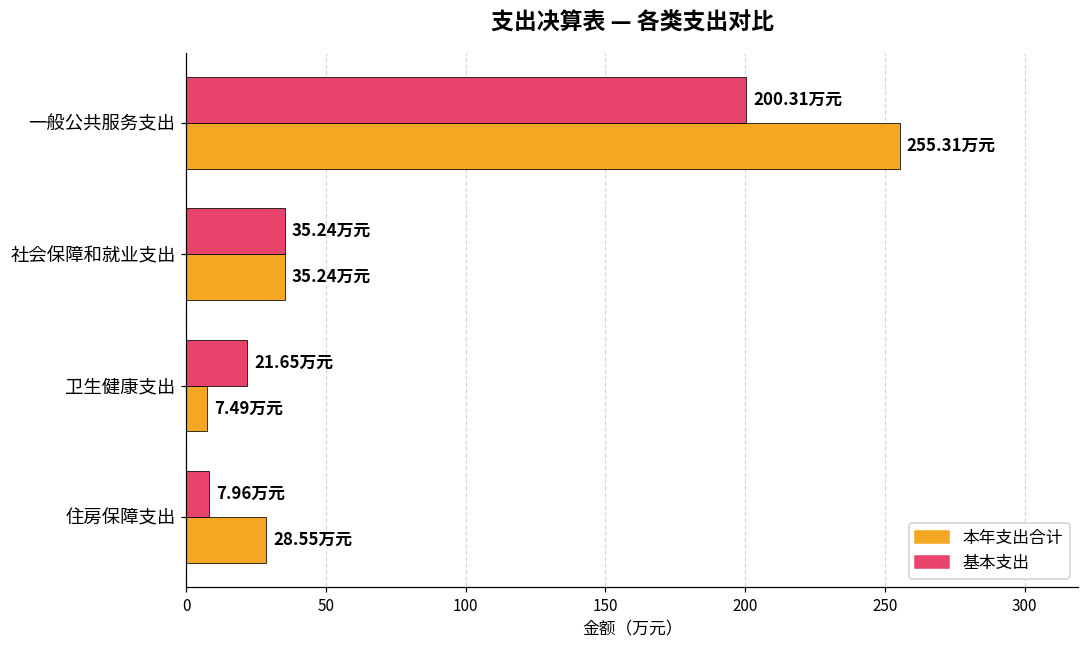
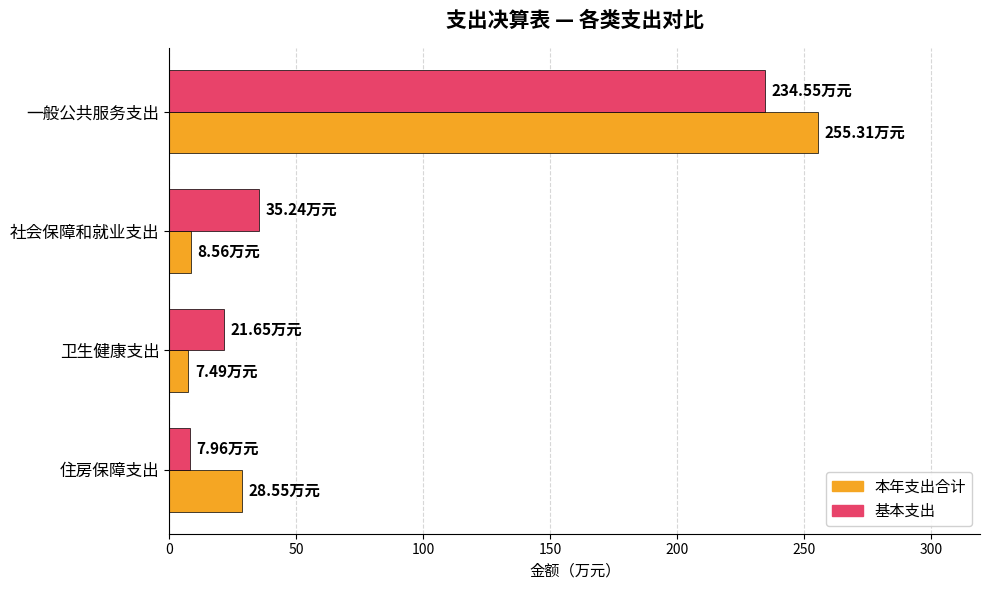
基本支出, 一般公共服务支出: 200.31 -> 234.55
本年支出合计, 社会保障和就业支出: 35.24 -> 8.56
